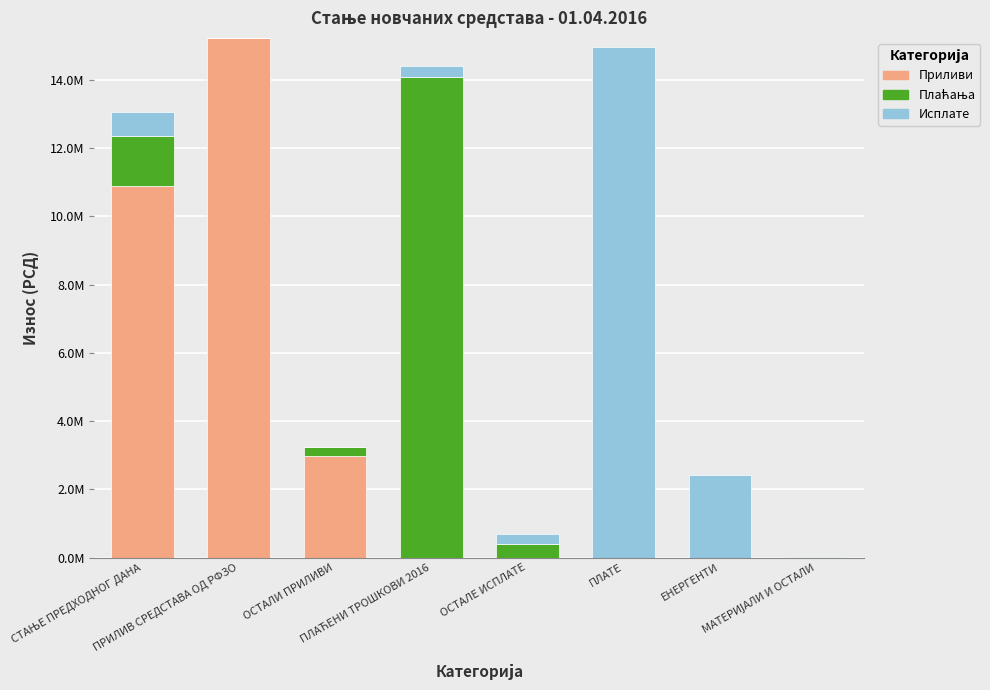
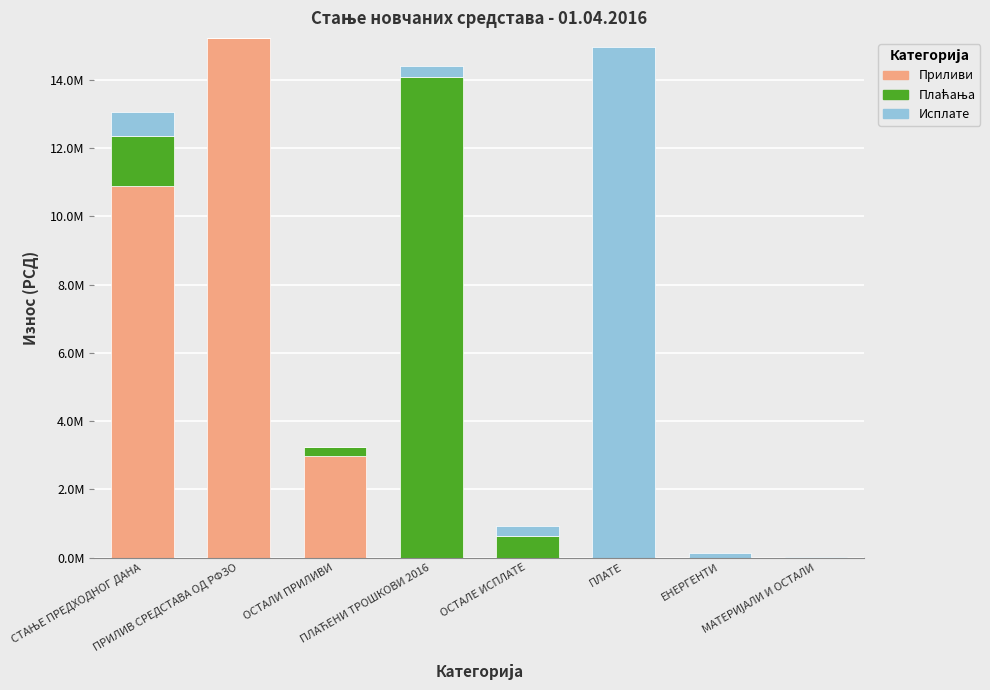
Плаћања, ОСТАЛЕ ИСПЛАТЕ: 400000 -> 600000
Исплате, ЕНЕРГЕНТИ: 2400000 -> 100000
